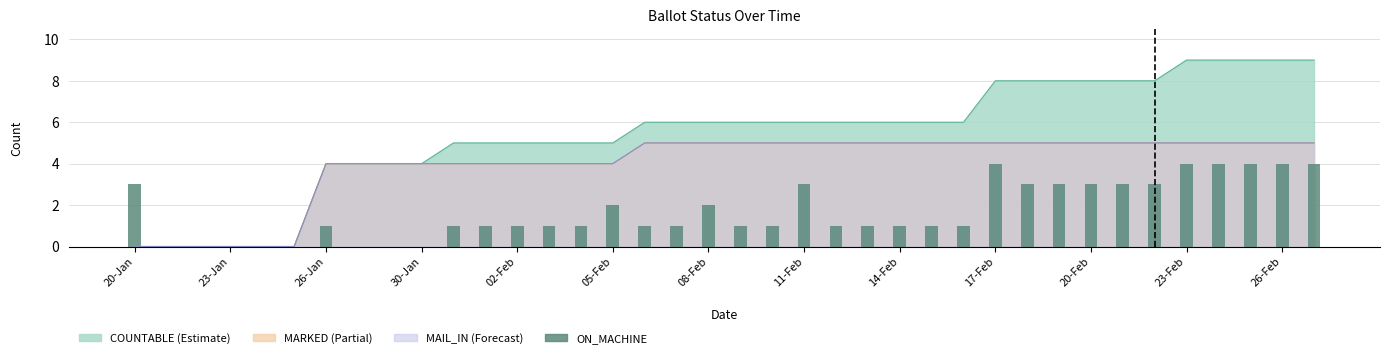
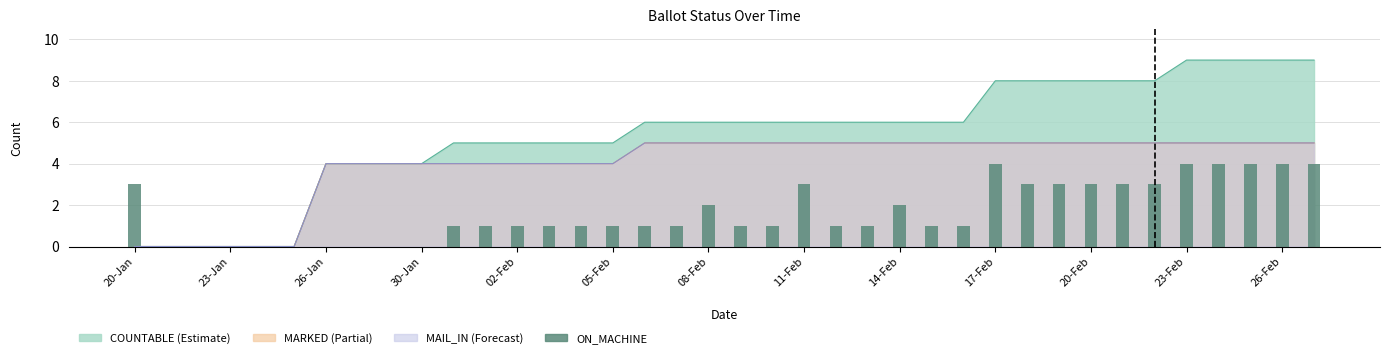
ON_MACHINE, 26-Jan: 1 -> 0
ON_MACHINE, 05-Feb: 2 -> 1
ON_MACHINE, 14-Feb: 1 -> 2
